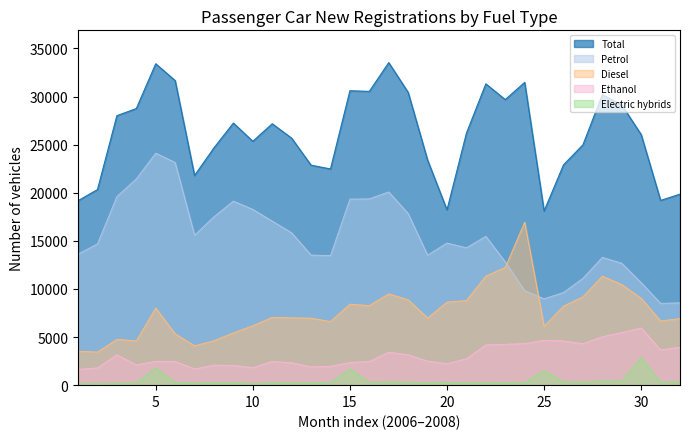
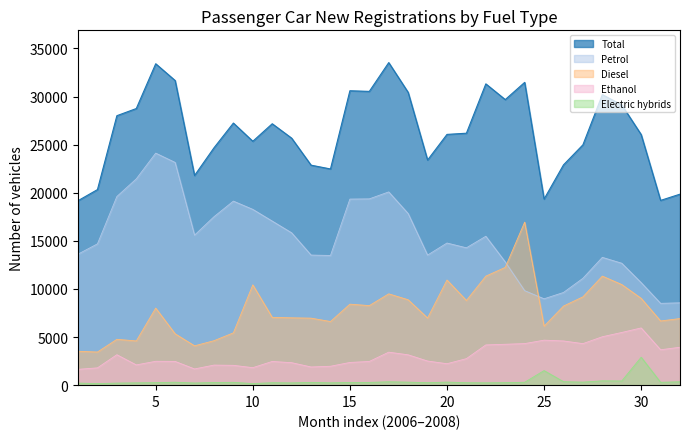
Electric hybrids, 5: 2000 -> 0
Diesel, 10: 6000 -> 10000
Electric hybrids, 15: 2000 -> 0
Total, 20: 18000 -> 26000
Diesel, 20: 9000 -> 11000
Total, 25: 18000 -> 19000
